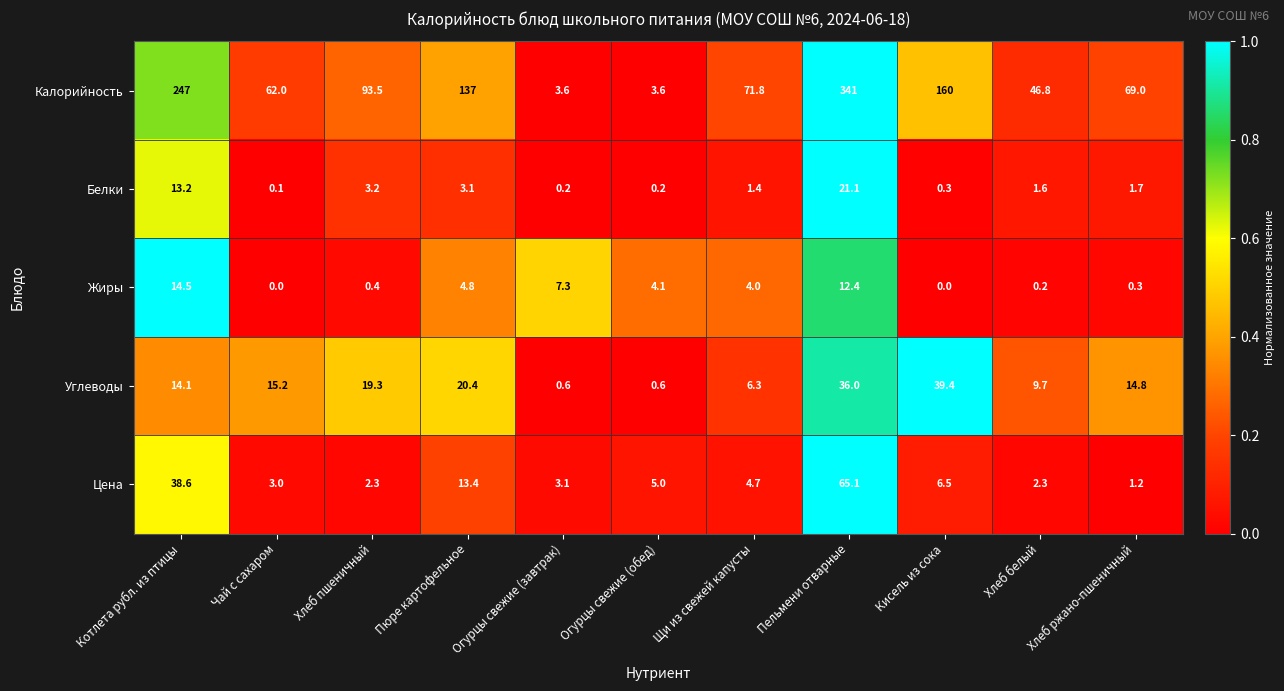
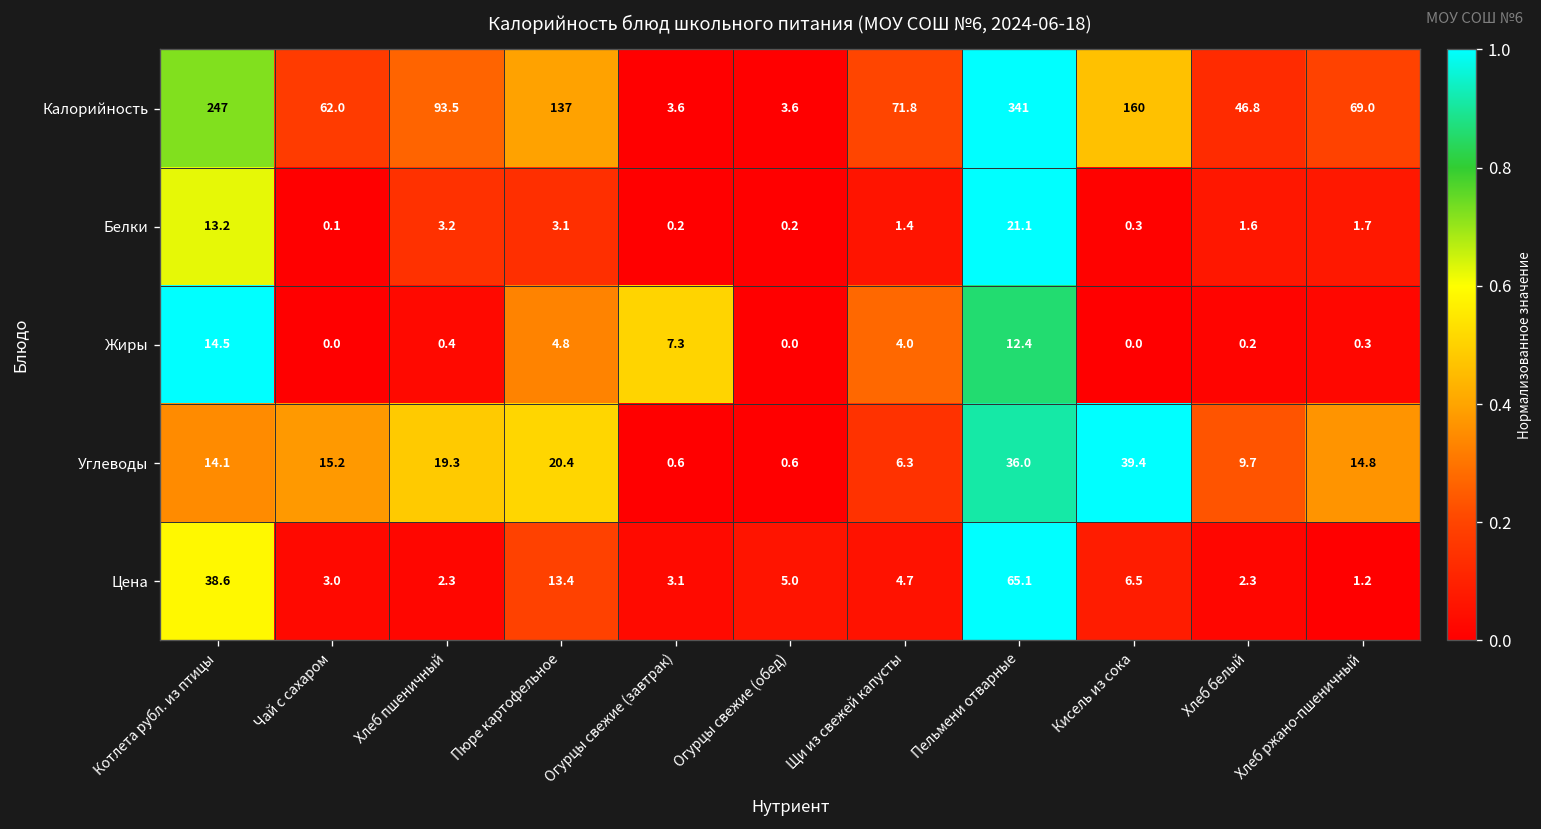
Жиры, Огурцы свежие (обед): 4.1 -> 0.0
